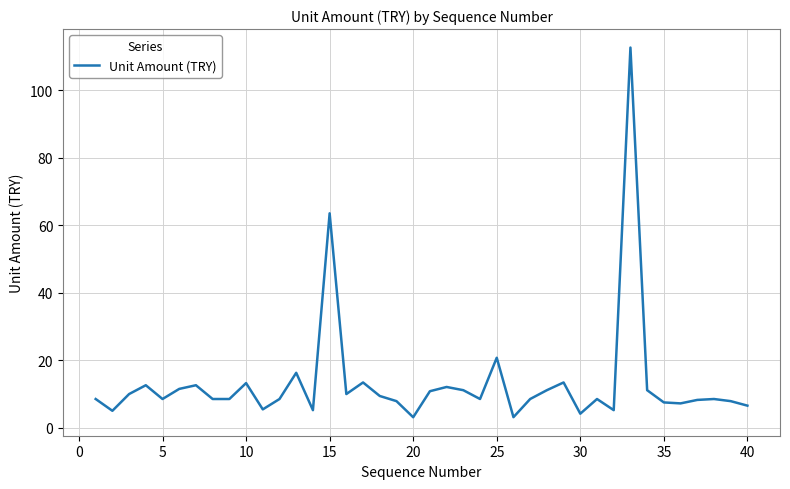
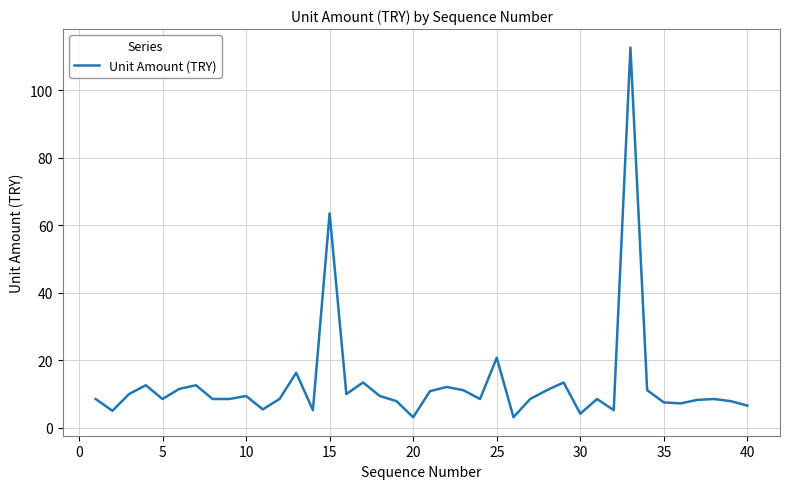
10: 13 -> 9
